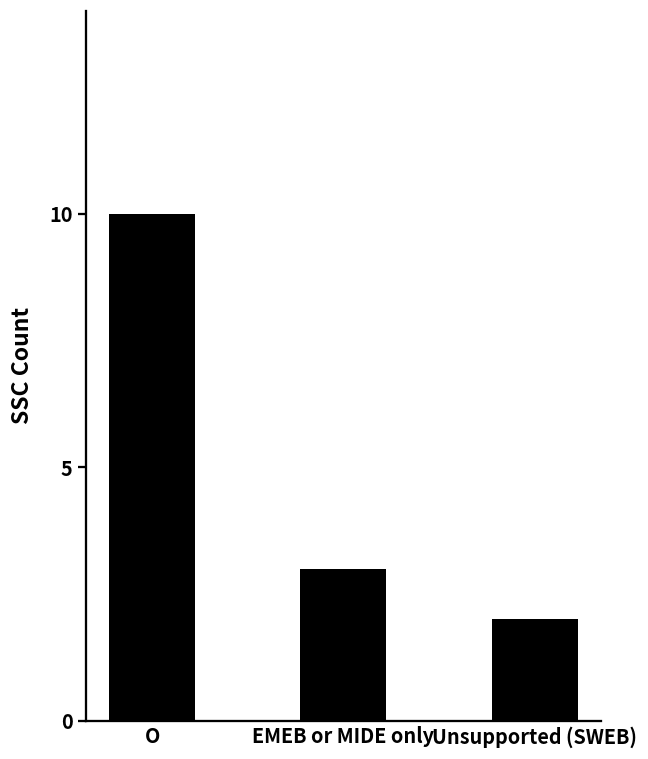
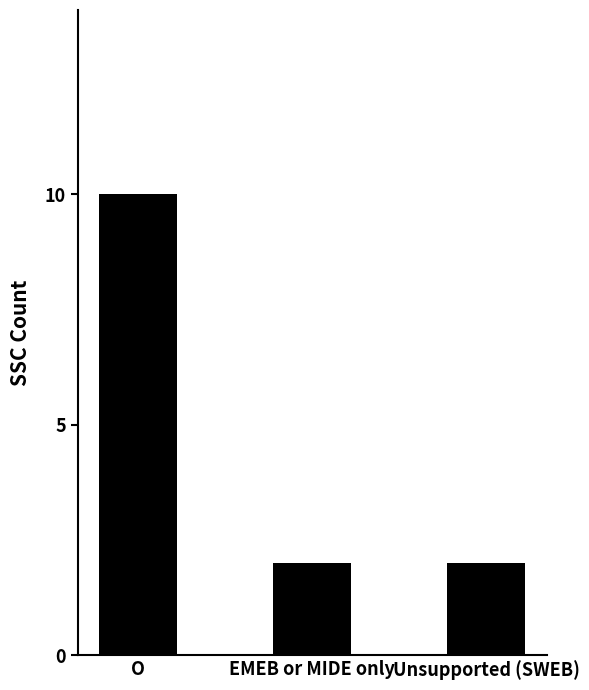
EMEB or MIDE only: 3 -> 2
